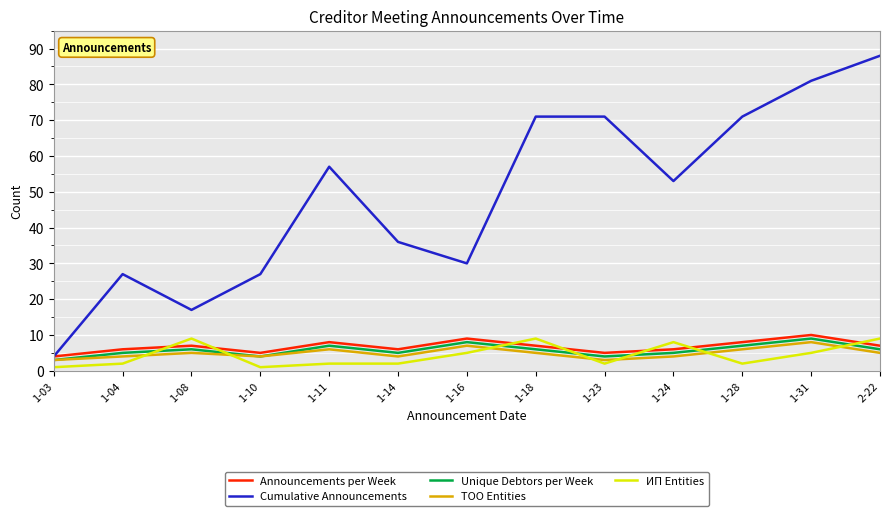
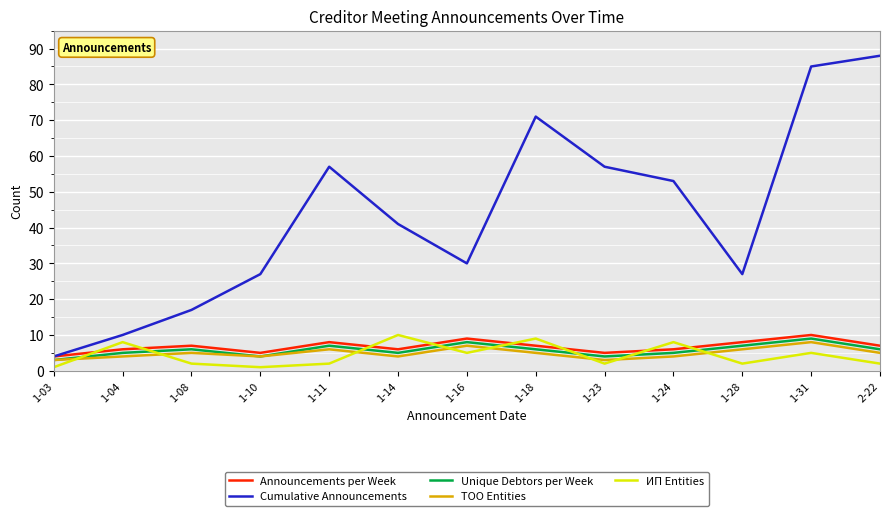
Cumulative Announcements, 1-04: 27 -> 10
ИП Entities, 1-04: 2 -> 8
ИП Entities, 1-08: 9 -> 2
Cumulative Announcements, 1-14: 36 -> 41
ИП Entities, 1-14: 2 -> 10
Cumulative Announcements, 1-23: 71 -> 57
Cumulative Announcements, 1-28: 71 -> 27
Cumulative Announcements, 1-31: 81 -> 85
ИП Entities, 2-22: 9 -> 2
